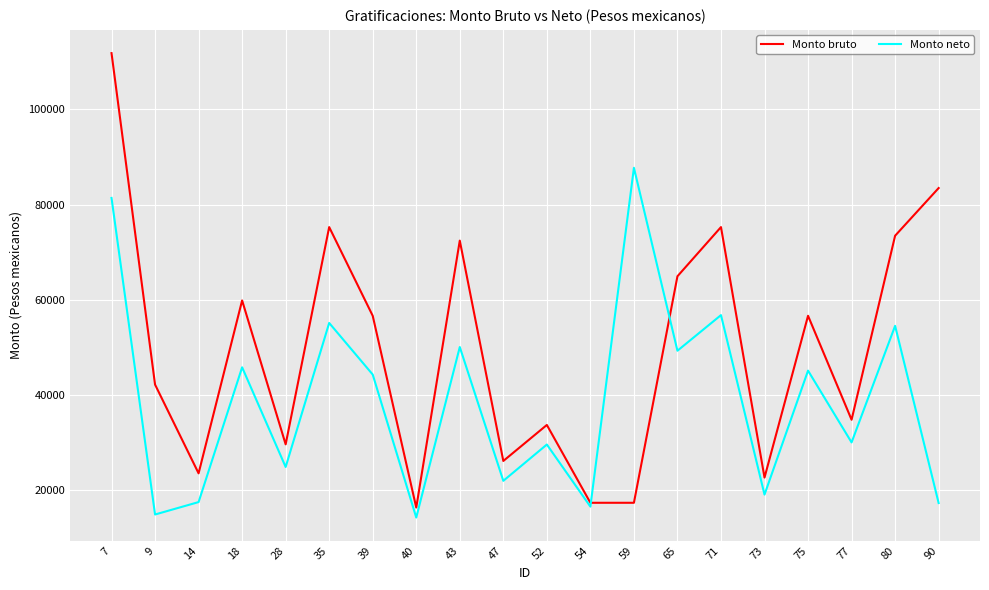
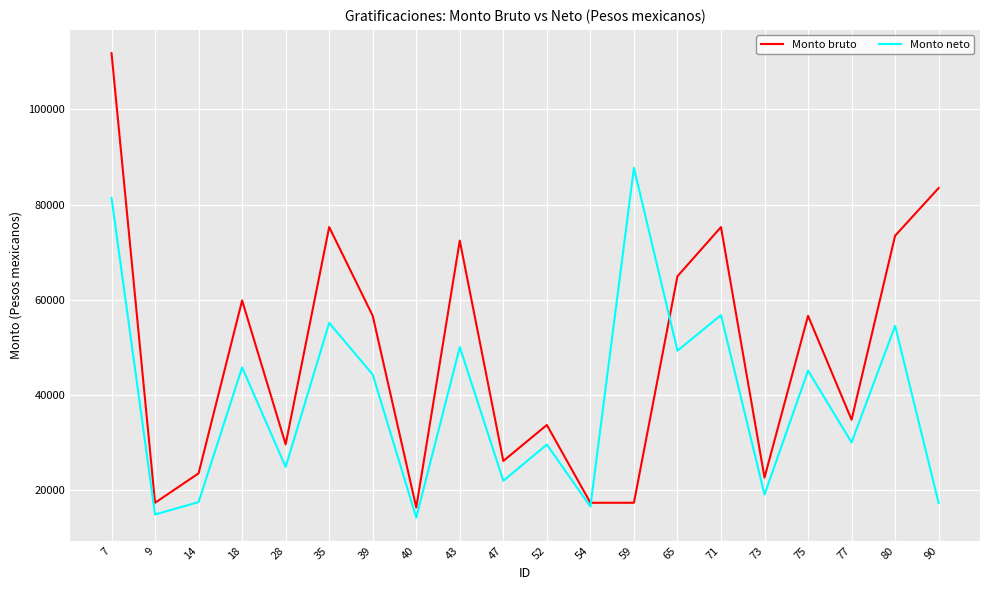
Monto bruto, 9: 42000 -> 17000
